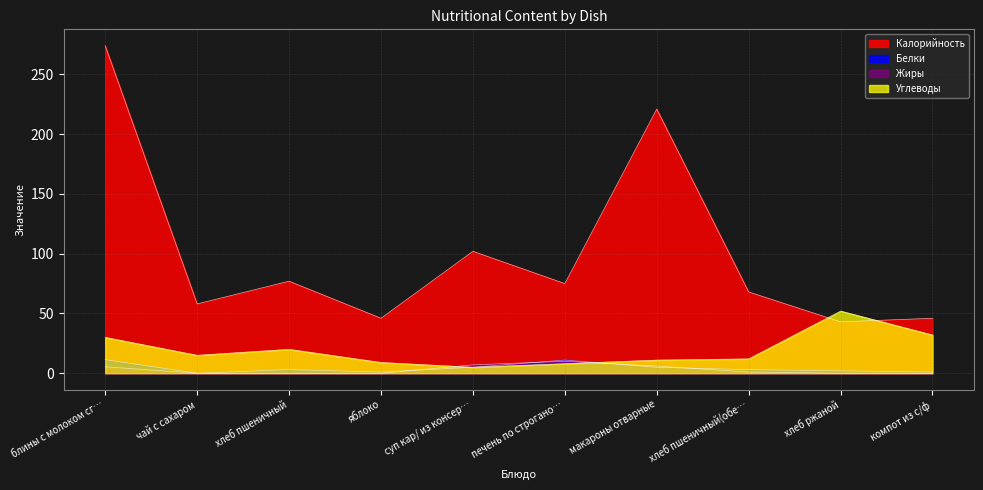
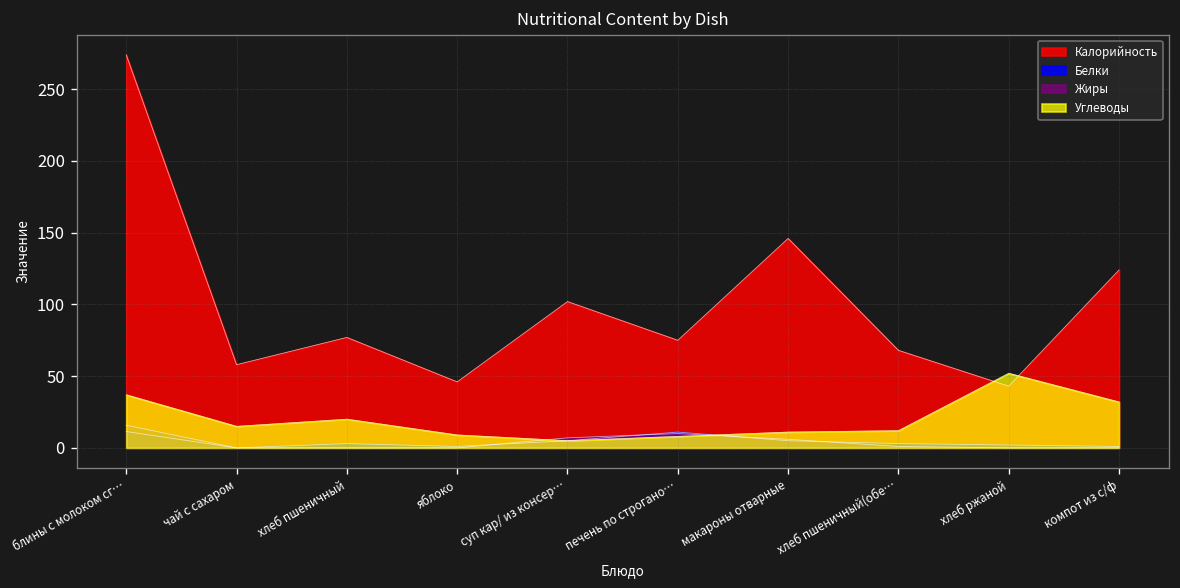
Жиры, блины с молоком сг…: 5 -> 16
Углеводы, блины с молоком сг…: 30 -> 37
Калорийность, макароны отварные: 221 -> 146
Калорийность, компот из с/ф: 46 -> 124
